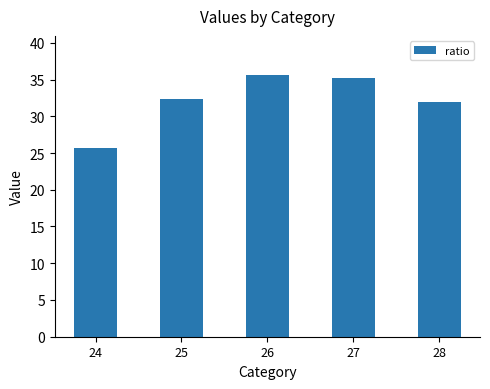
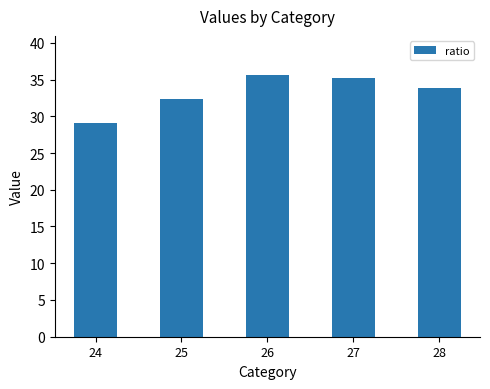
24: 26 -> 29
28: 32 -> 34
